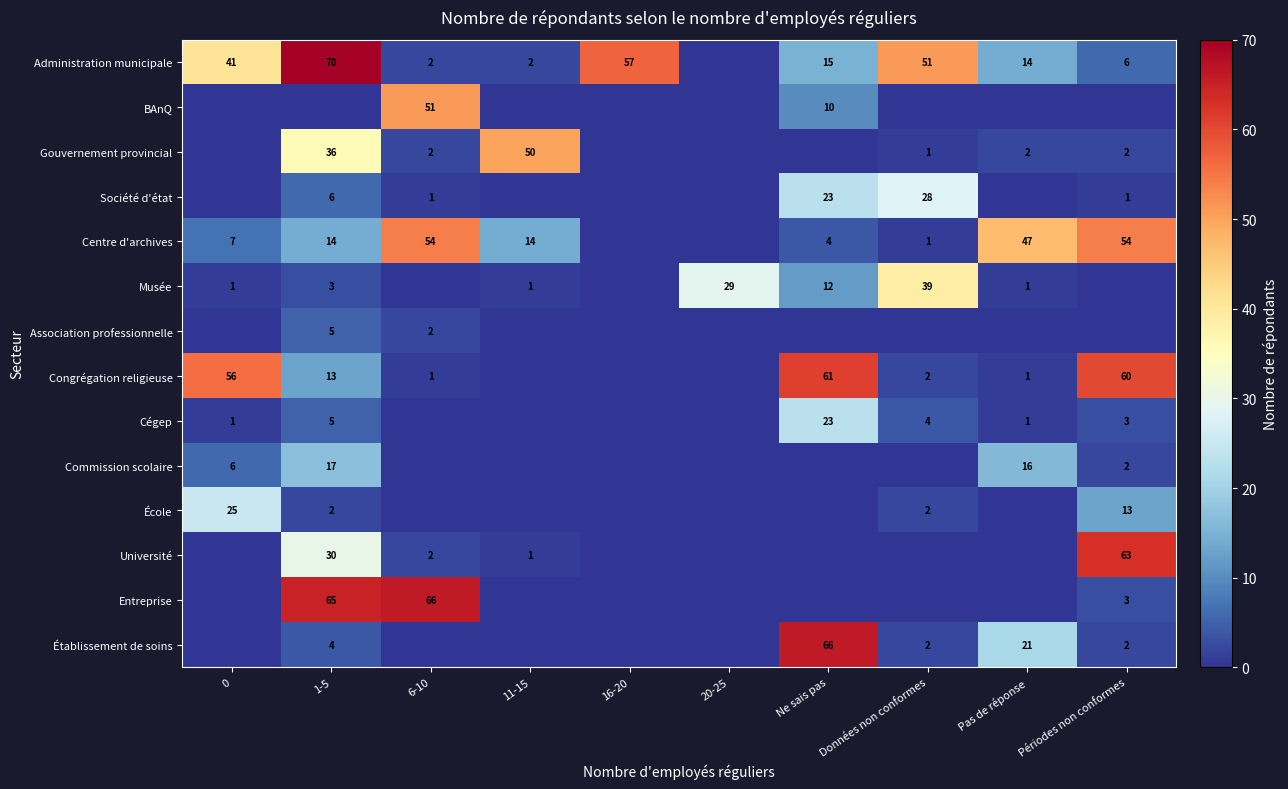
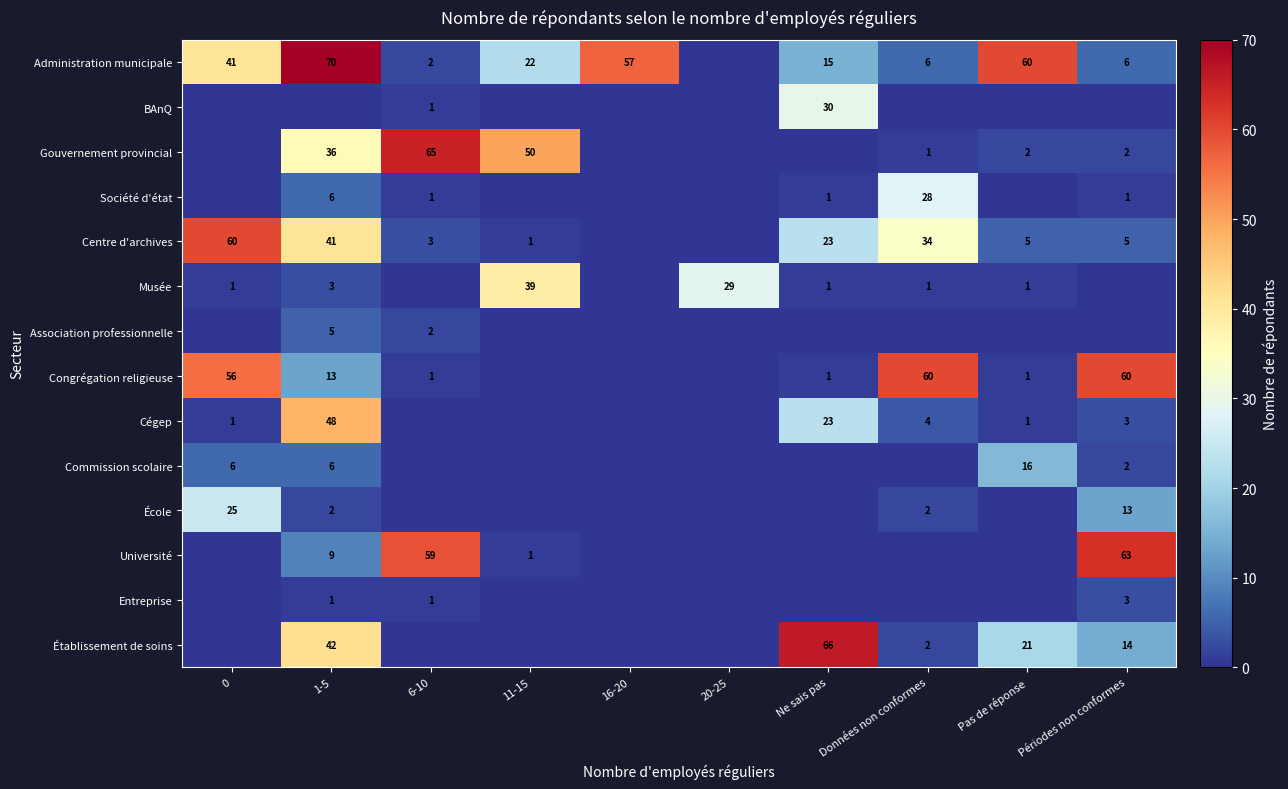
Administration municipale, 11-15: 2 -> 22
Administration municipale, Données non conformes: 51 -> 6
Administration municipale, Pas de réponse: 14 -> 60
BAnQ, 6-10: 51 -> 1
BAnQ, Ne sais pas: 10 -> 30
Gouvernement provincial, 6-10: 2 -> 65
Société d'état, Ne sais pas: 23 -> 1
Centre d'archives, 0: 7 -> 60
Centre d'archives, 1-5: 14 -> 41
Centre d'archives, 6-10: 54 -> 3
Centre d'archives, 11-15: 14 -> 1
Centre d'archives, Ne sais pas: 4 -> 23
Centre d'archives, Données non conformes: 1 -> 34
Centre d'archives, Pas de réponse: 47 -> 5
Centre d'archives, Périodes non conformes: 54 -> 5
Musée, 11-15: 1 -> 39
Musée, Ne sais pas: 12 -> 1
Musée, Données non conformes: 39 -> 1
Congrégation religieuse, Ne sais pas: 61 -> 1
Congrégation religieuse, Données non conformes: 2 -> 60
Cégep, 1-5: 5 -> 48
Commission scolaire, 1-5: 17 -> 6
Université, 1-5: 30 -> 9
Université, 6-10: 2 -> 59
Entreprise, 1-5: 65 -> 1
Entreprise, 6-10: 66 -> 1
Établissement de soins, 1-5: 4 -> 42
Établissement de soins, Périodes non conformes: 2 -> 14
